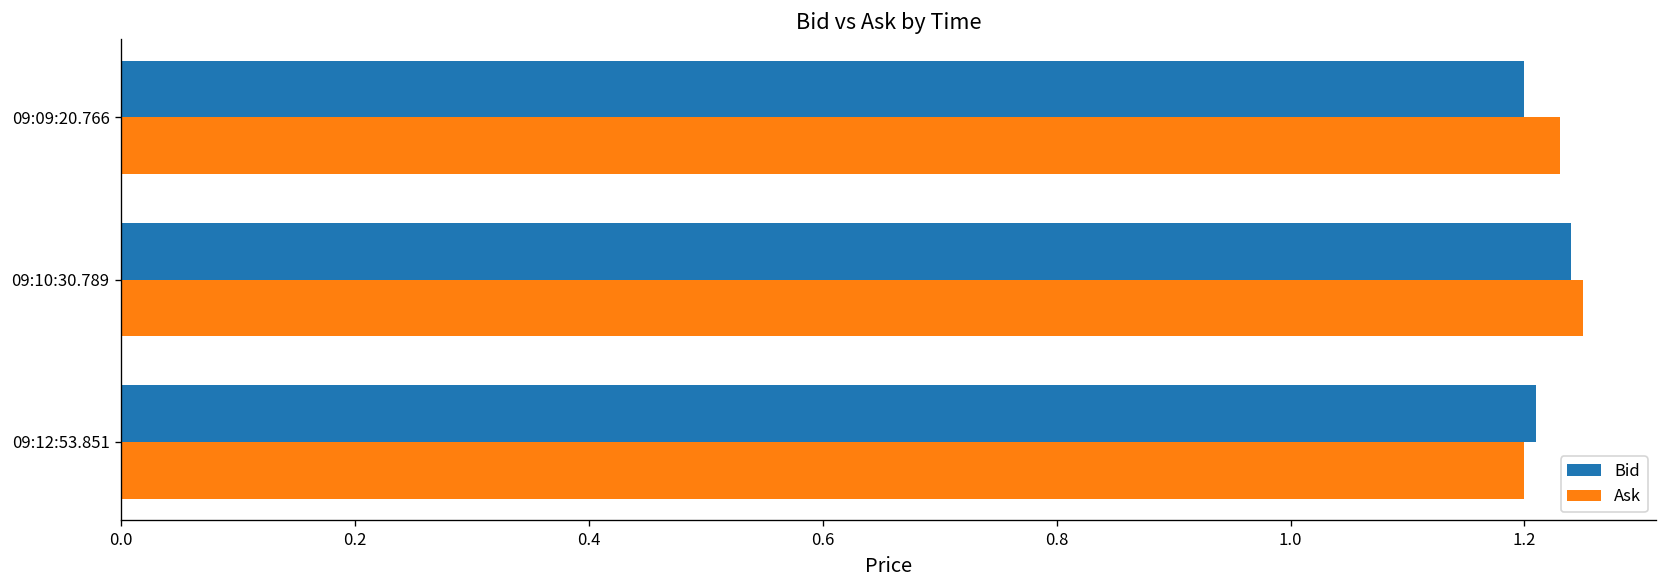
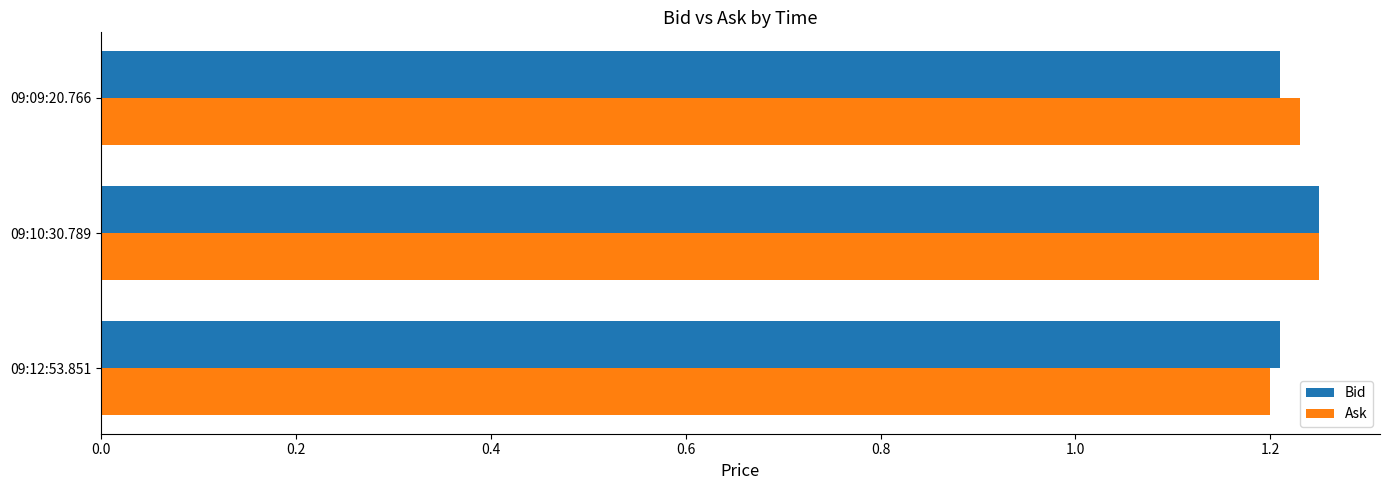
Bid, 09:09:20.766: 1.20 -> 1.21
Bid, 09:10:30.789: 1.24 -> 1.25
